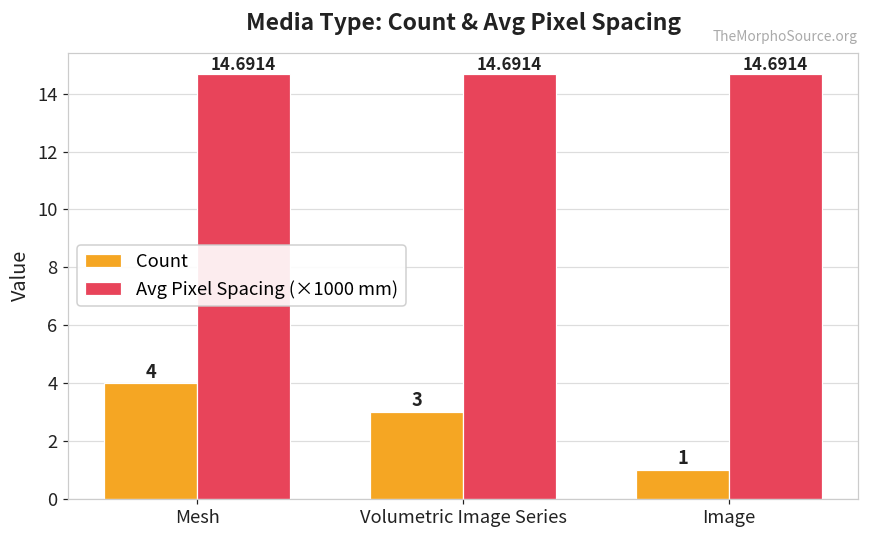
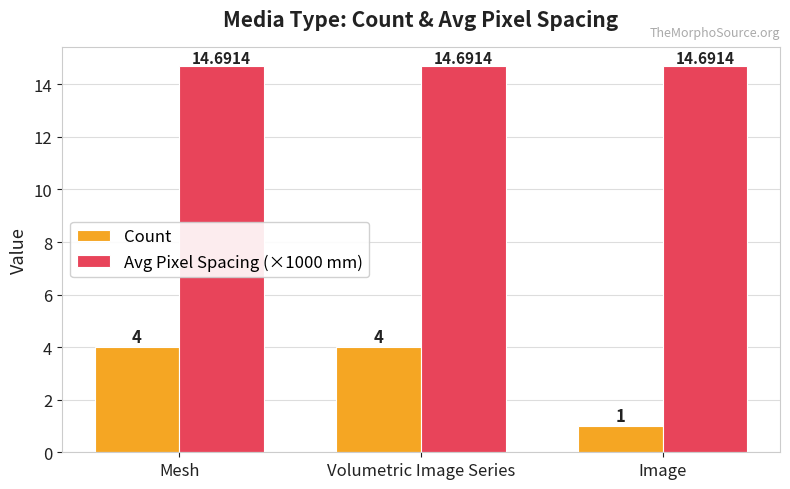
Count, Volumetric Image Series: 3 -> 4
